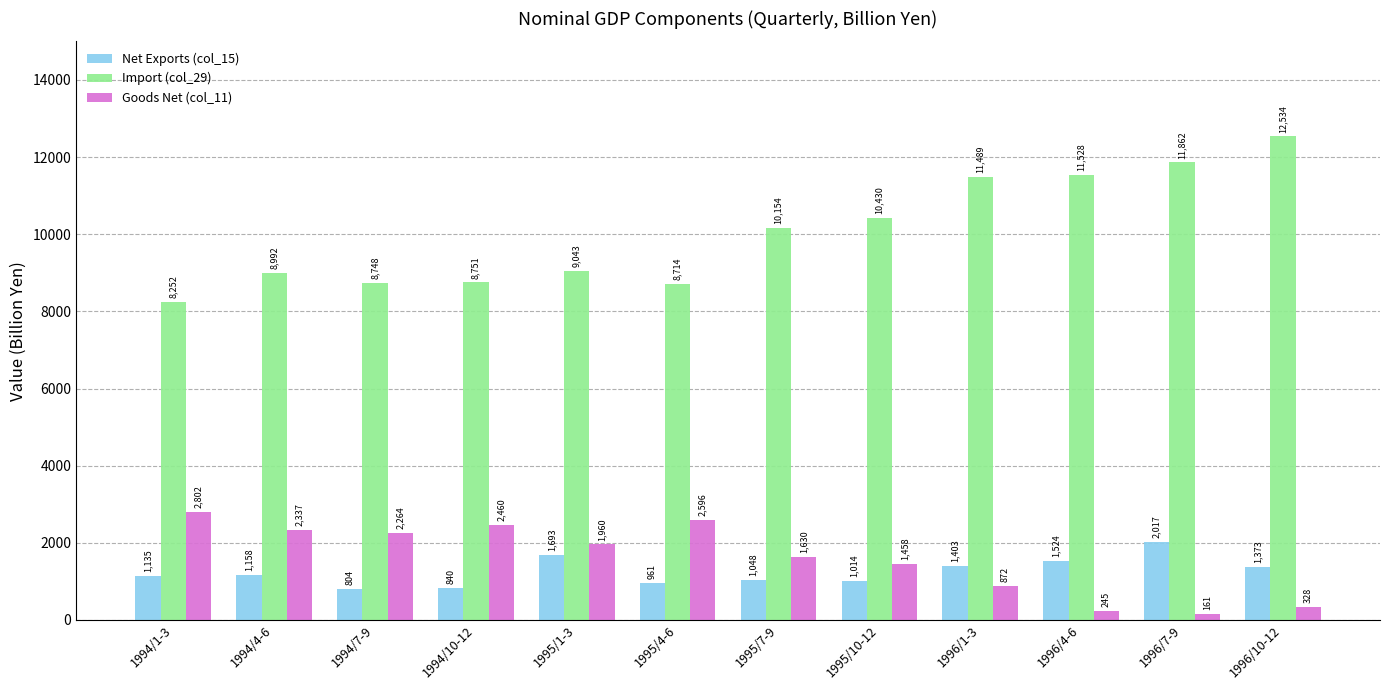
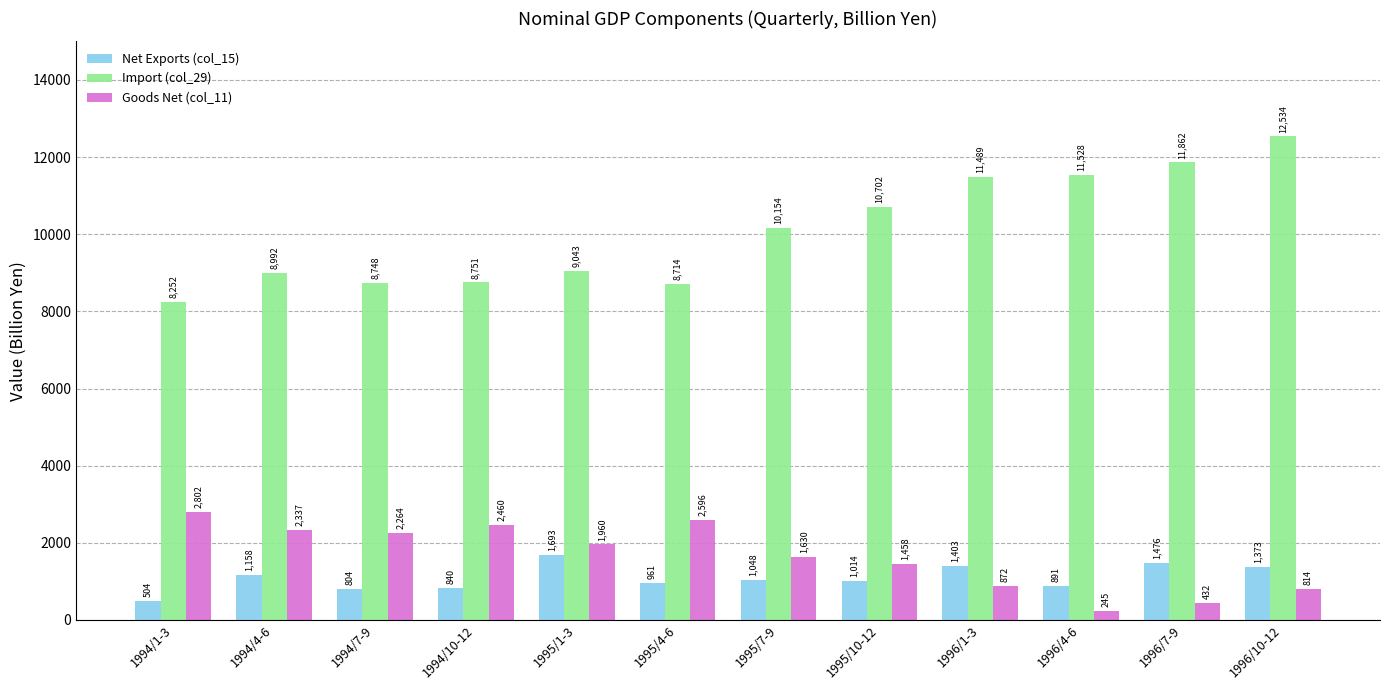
Net Exports (col_15), 1994/1-3: 1,135 -> 504
Import (col_29), 1995/10-12: 10,430 -> 10,702
Net Exports (col_15), 1996/4-6: 1,524 -> 891
Net Exports (col_15), 1996/7-9: 2,017 -> 1,476
Goods Net (col_11), 1996/7-9: 161 -> 432
Goods Net (col_11), 1996/10-12: 328 -> 814
